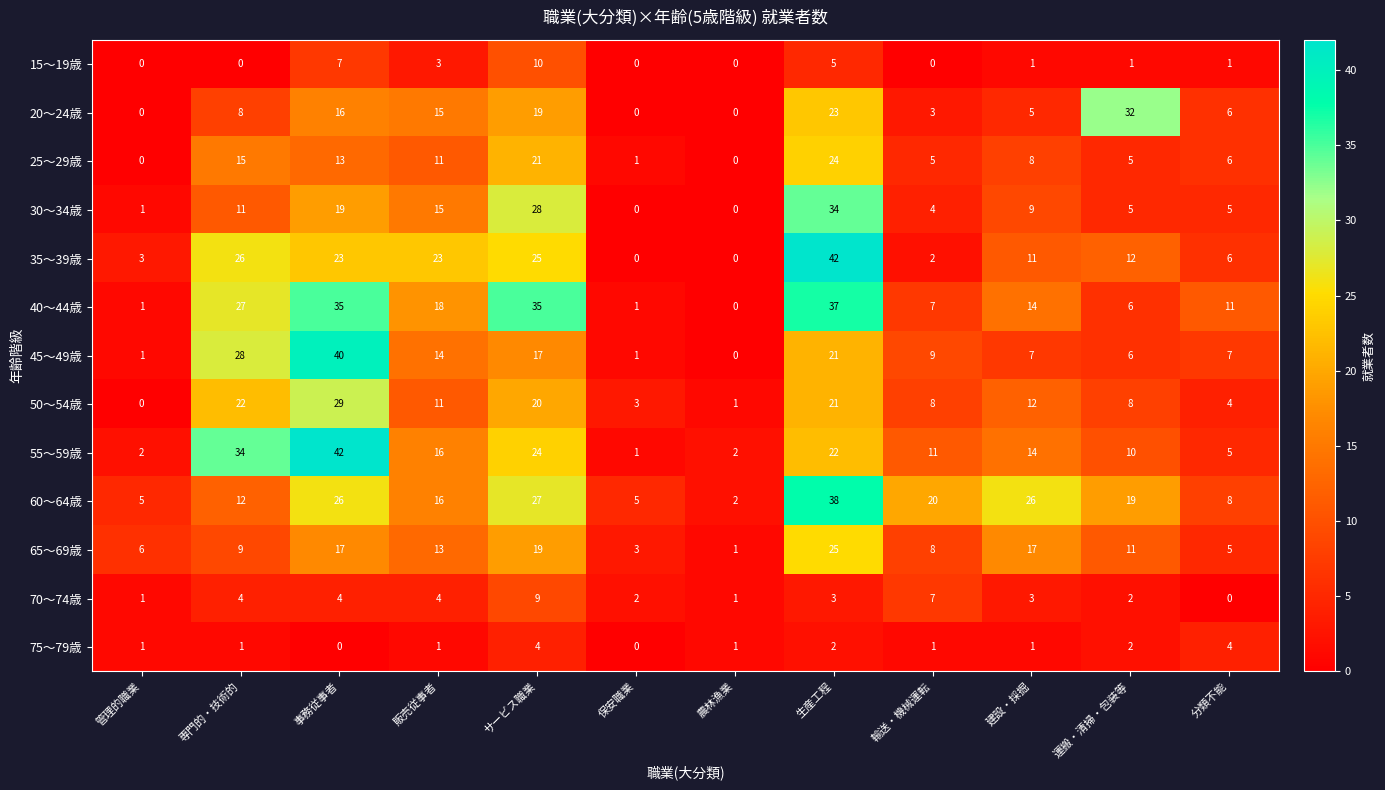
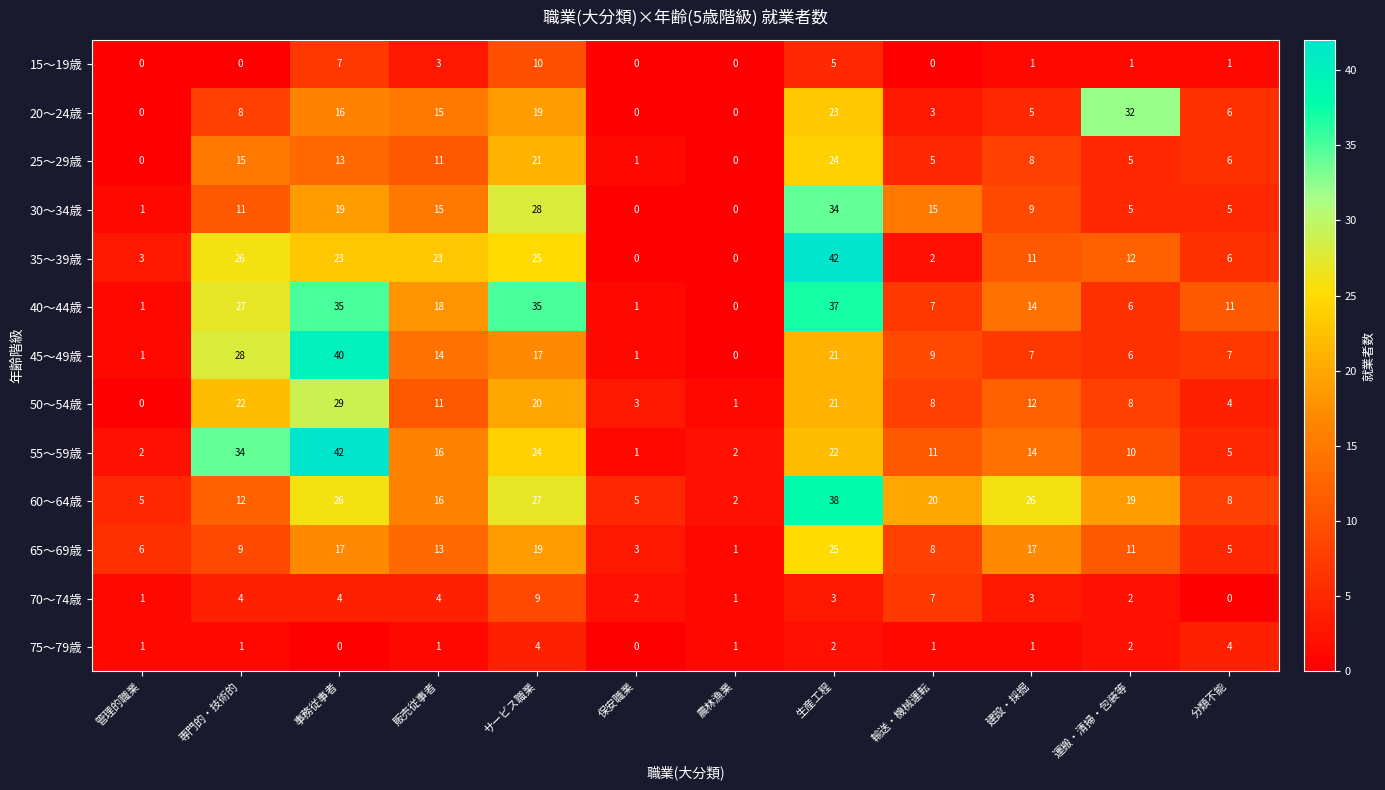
30～34歳, 輸送・機械運転: 4 -> 15
